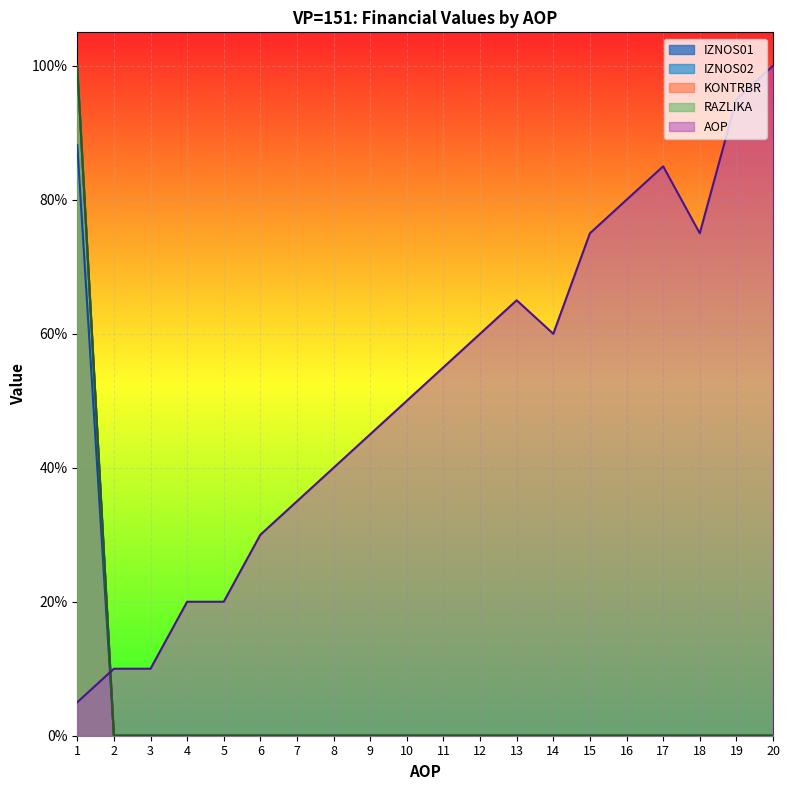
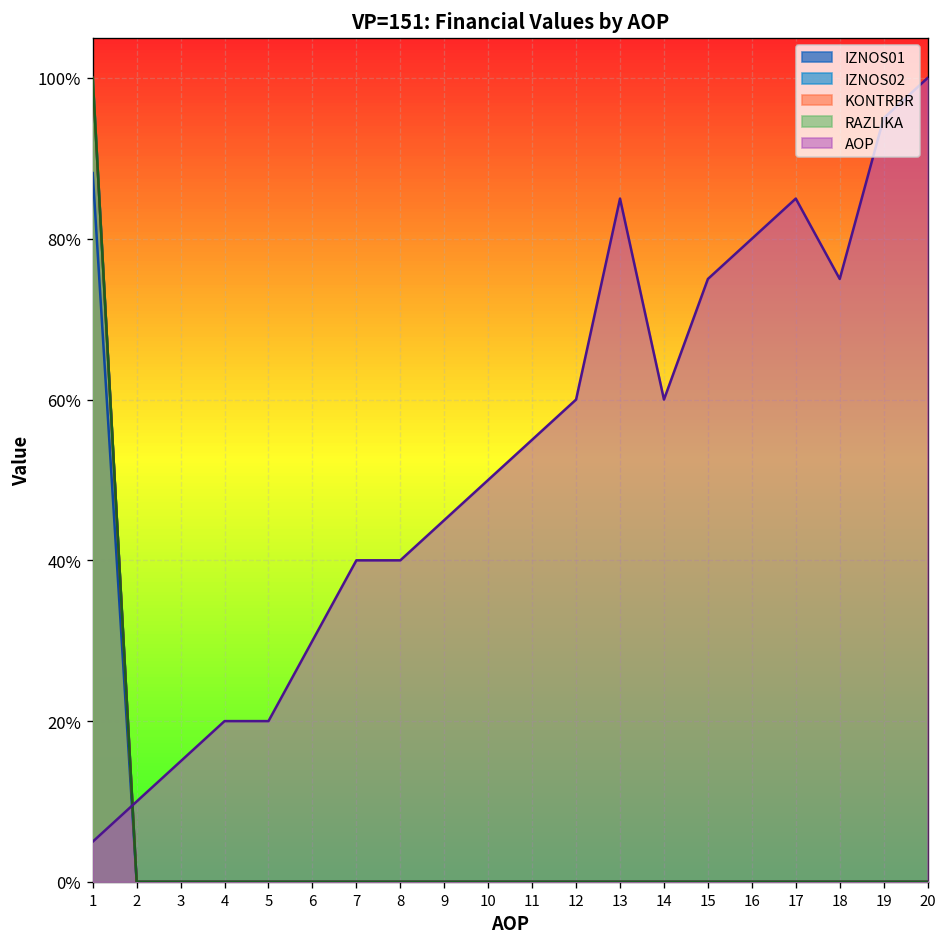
AOP, 3: 10% -> 15%
AOP, 7: 35% -> 40%
AOP, 13: 65% -> 85%
